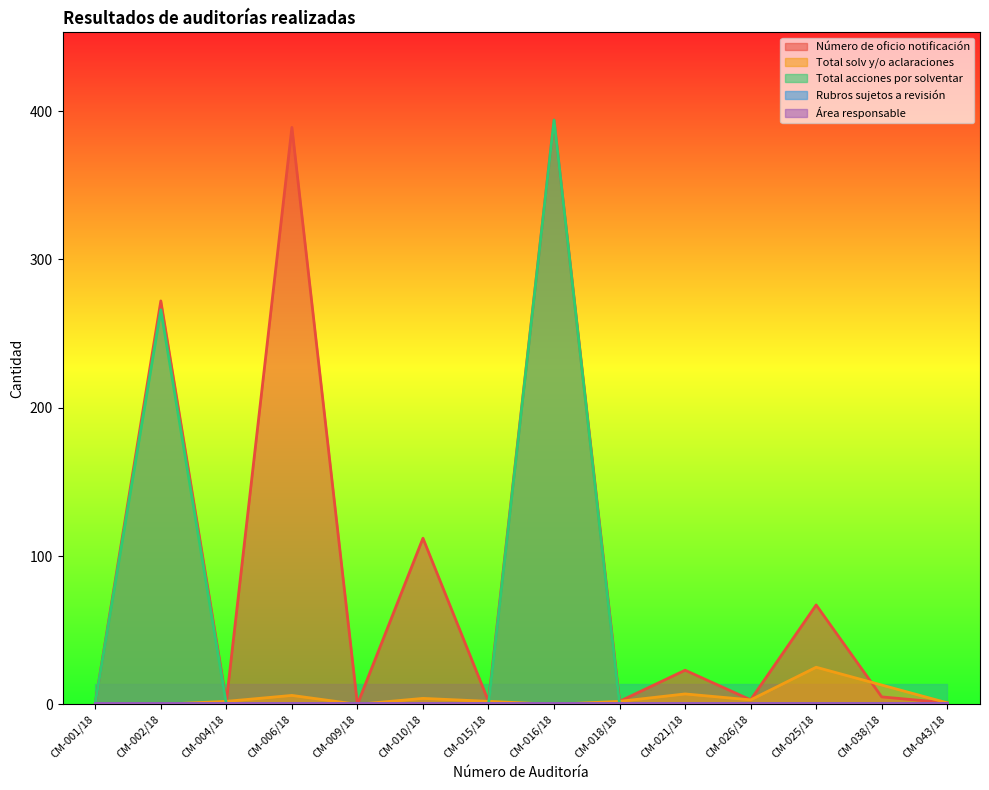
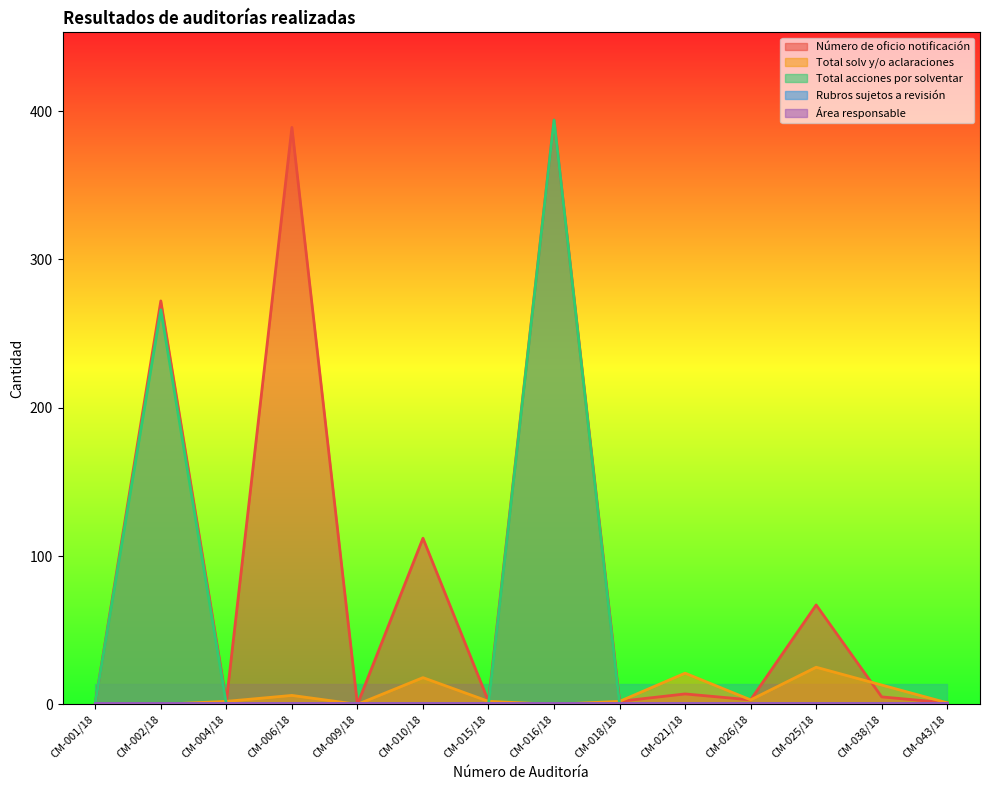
Total solv y/o aclaraciones, CM-010/18: 4 -> 18
Número de oficio notificación, CM-021/18: 23 -> 7
Total solv y/o aclaraciones, CM-021/18: 7 -> 21
